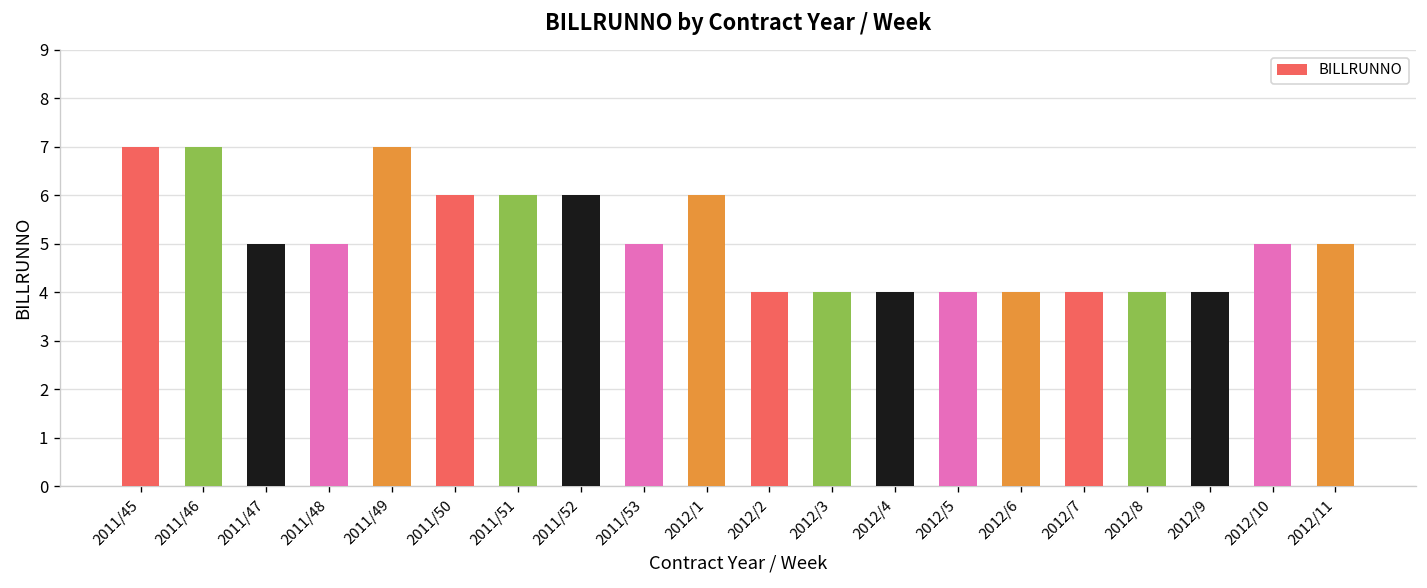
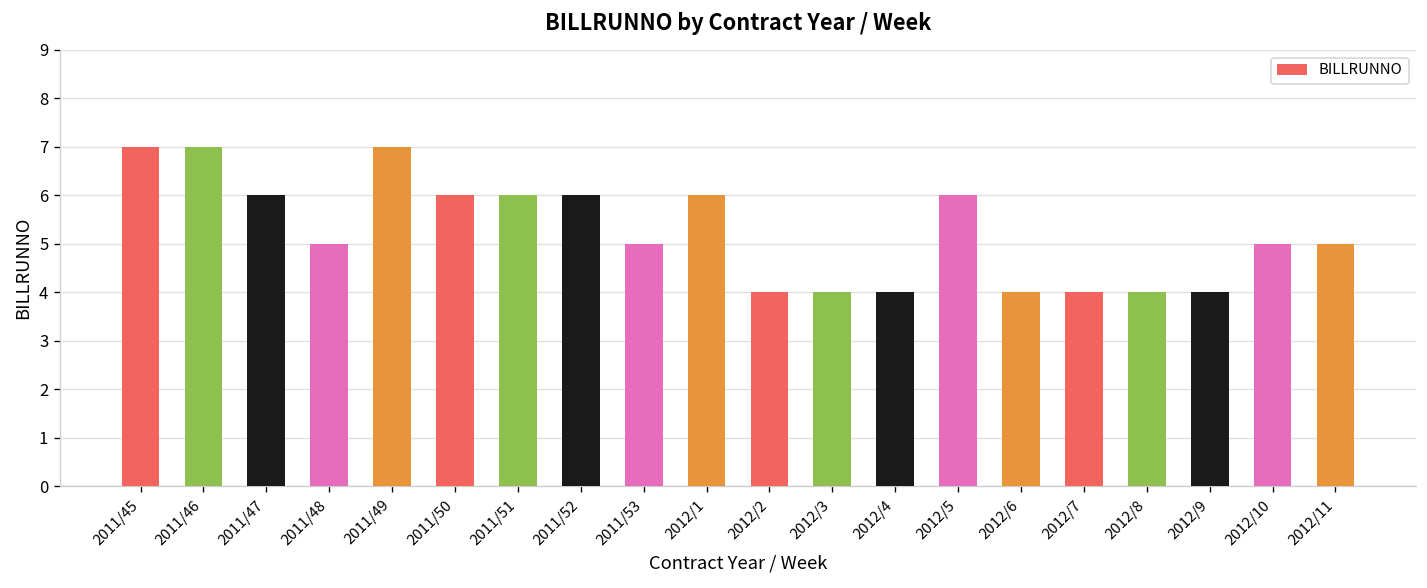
2011/47: 5 -> 6
2012/5: 4 -> 6
